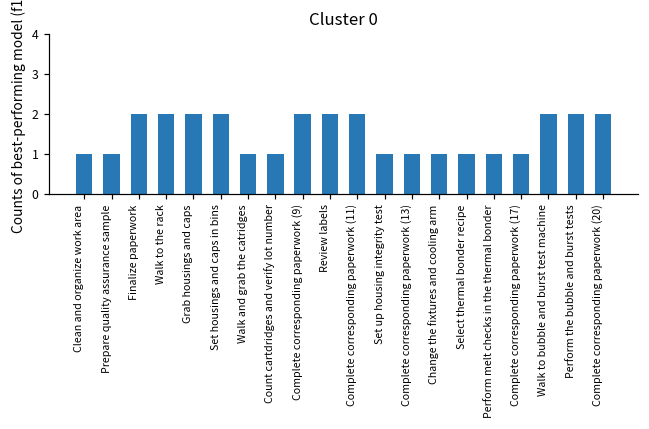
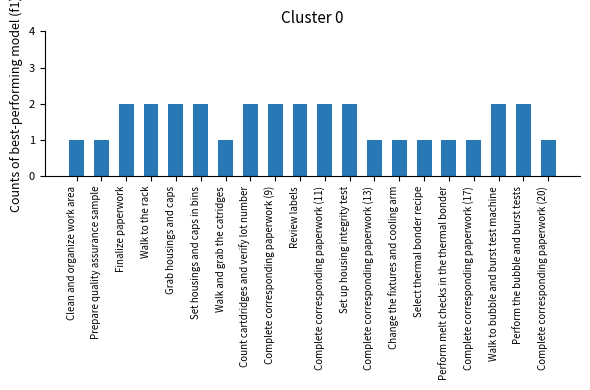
Count cartdridges and verify lot number: 1 -> 2
Set up housing integrity test: 1 -> 2
Complete corresponding paperwork (20): 2 -> 1
